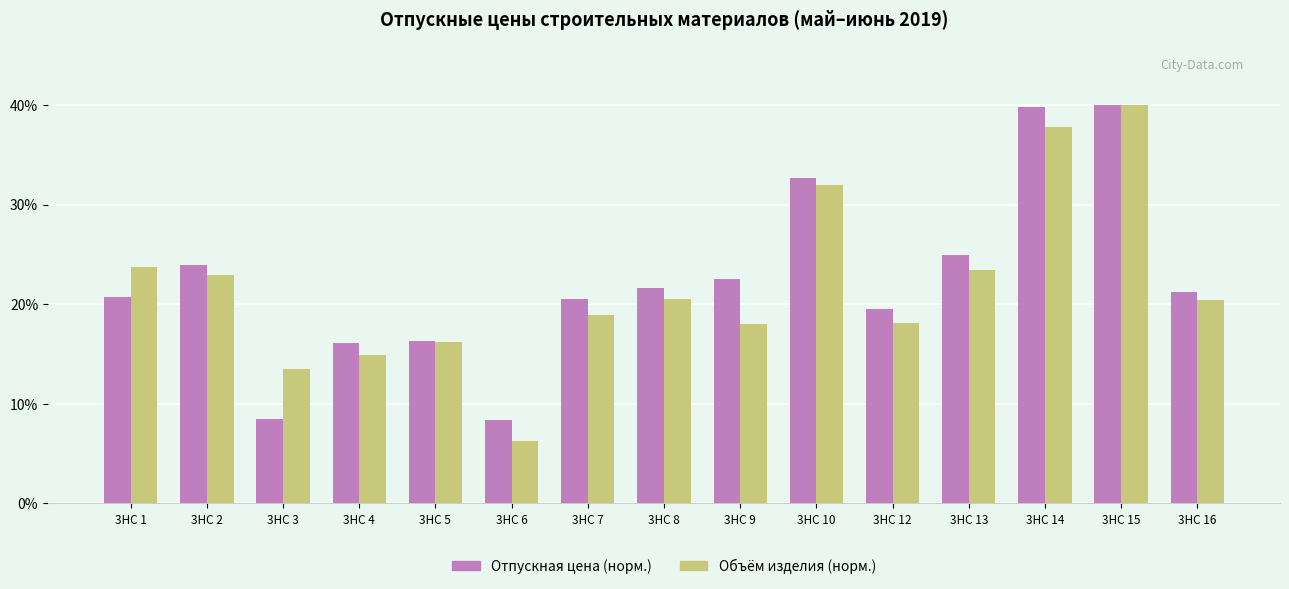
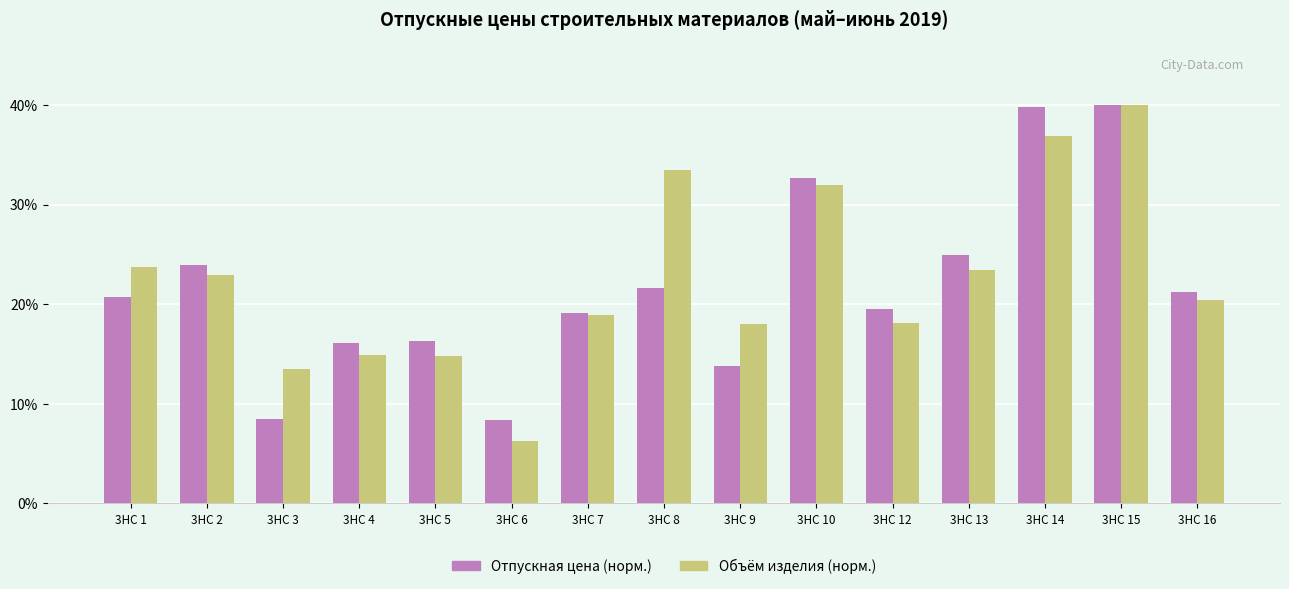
Объём изделия (норм.), 3НС 5: 16% -> 15%
Отпускная цена (норм.), 3НС 7: 21% -> 19%
Объём изделия (норм.), 3НС 8: 20% -> 33%
Отпускная цена (норм.), 3НС 9: 23% -> 14%
Объём изделия (норм.), 3НС 14: 38% -> 37%
